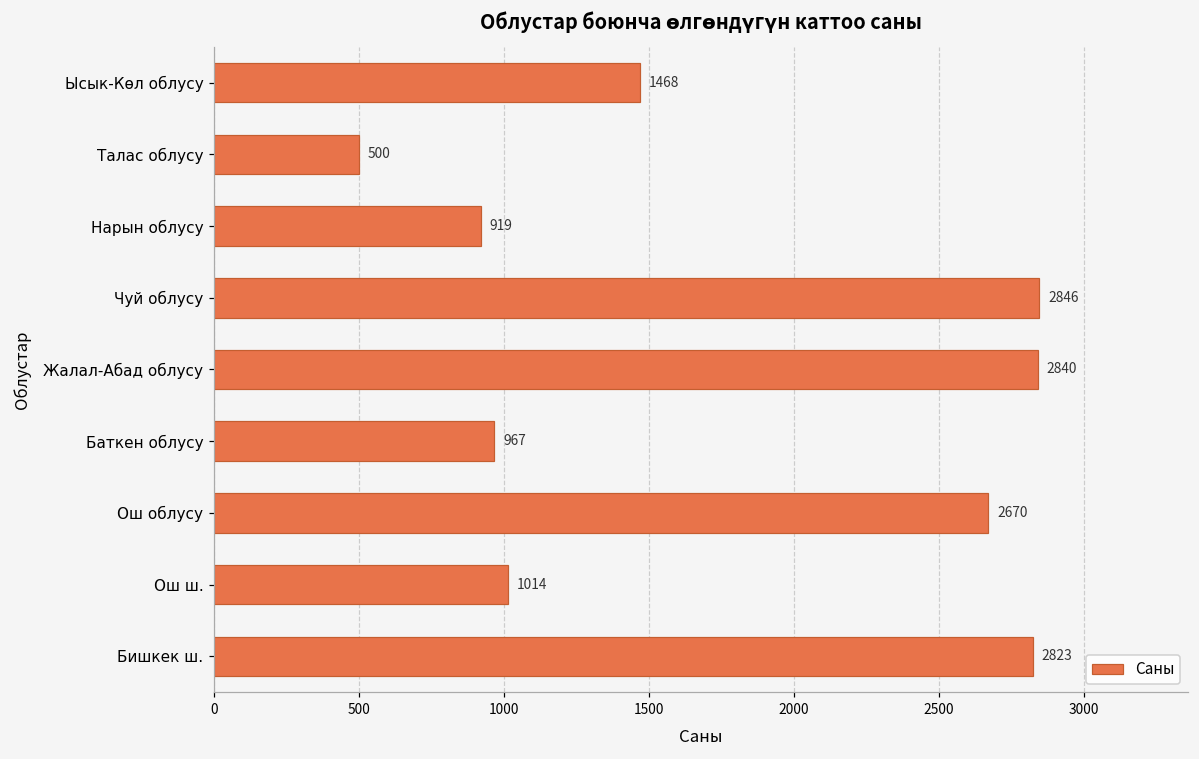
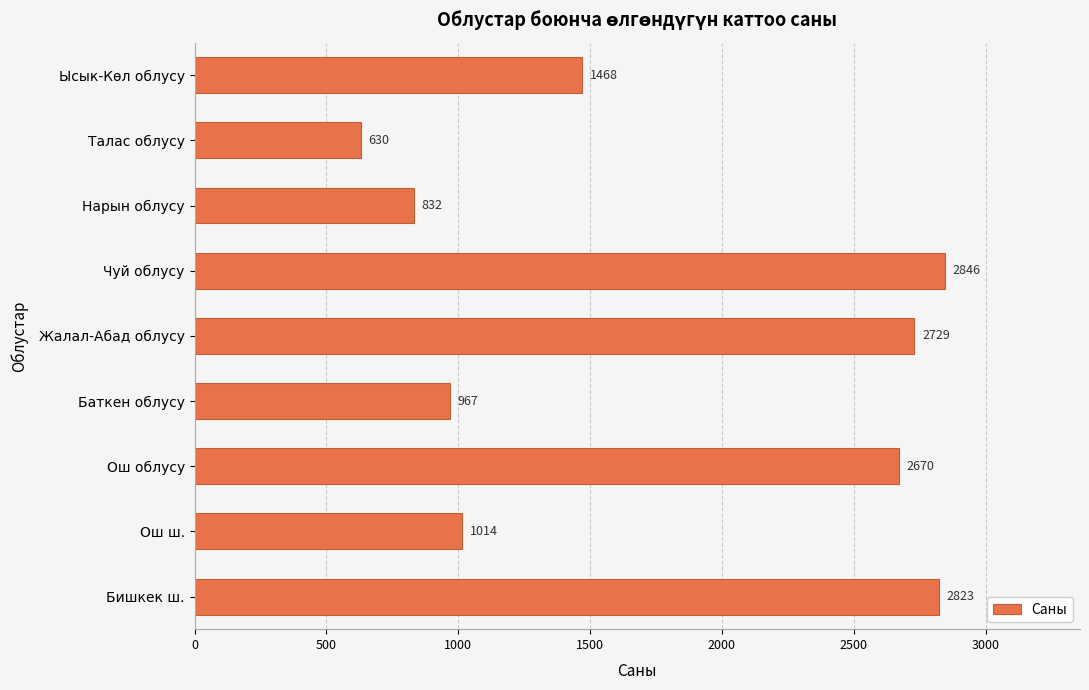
Талас облусу: 500 -> 630
Нарын облусу: 919 -> 832
Жалал-Абад облусу: 2840 -> 2729
